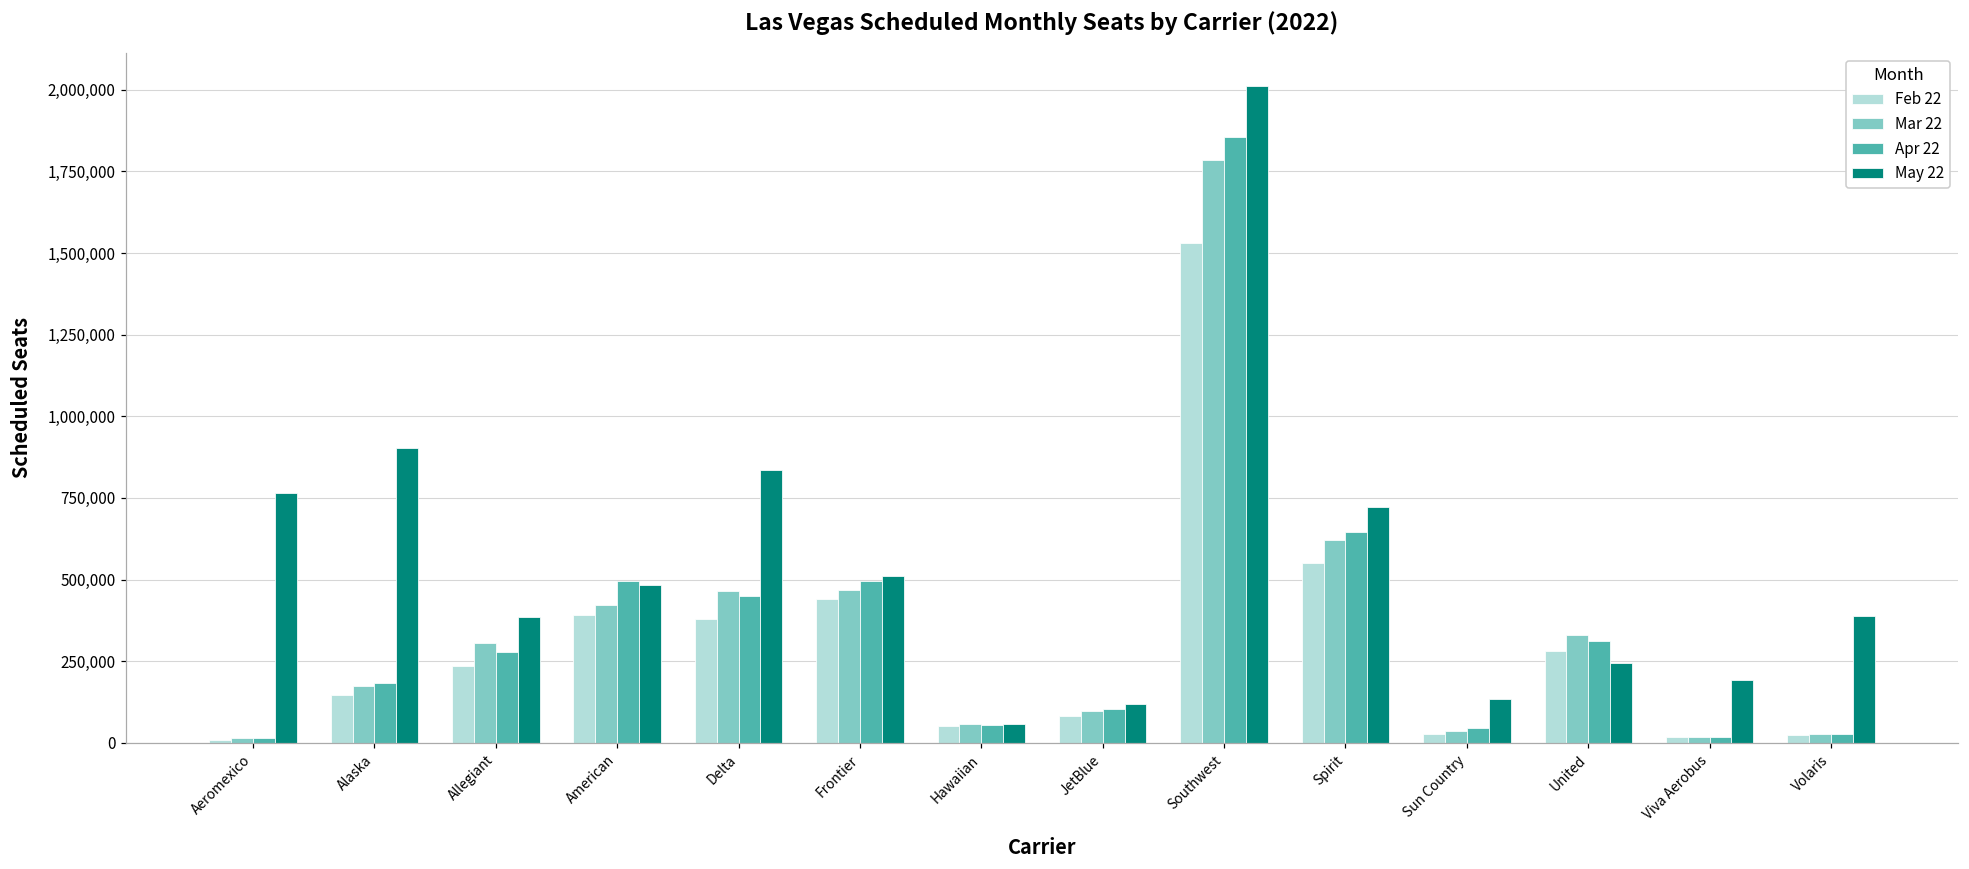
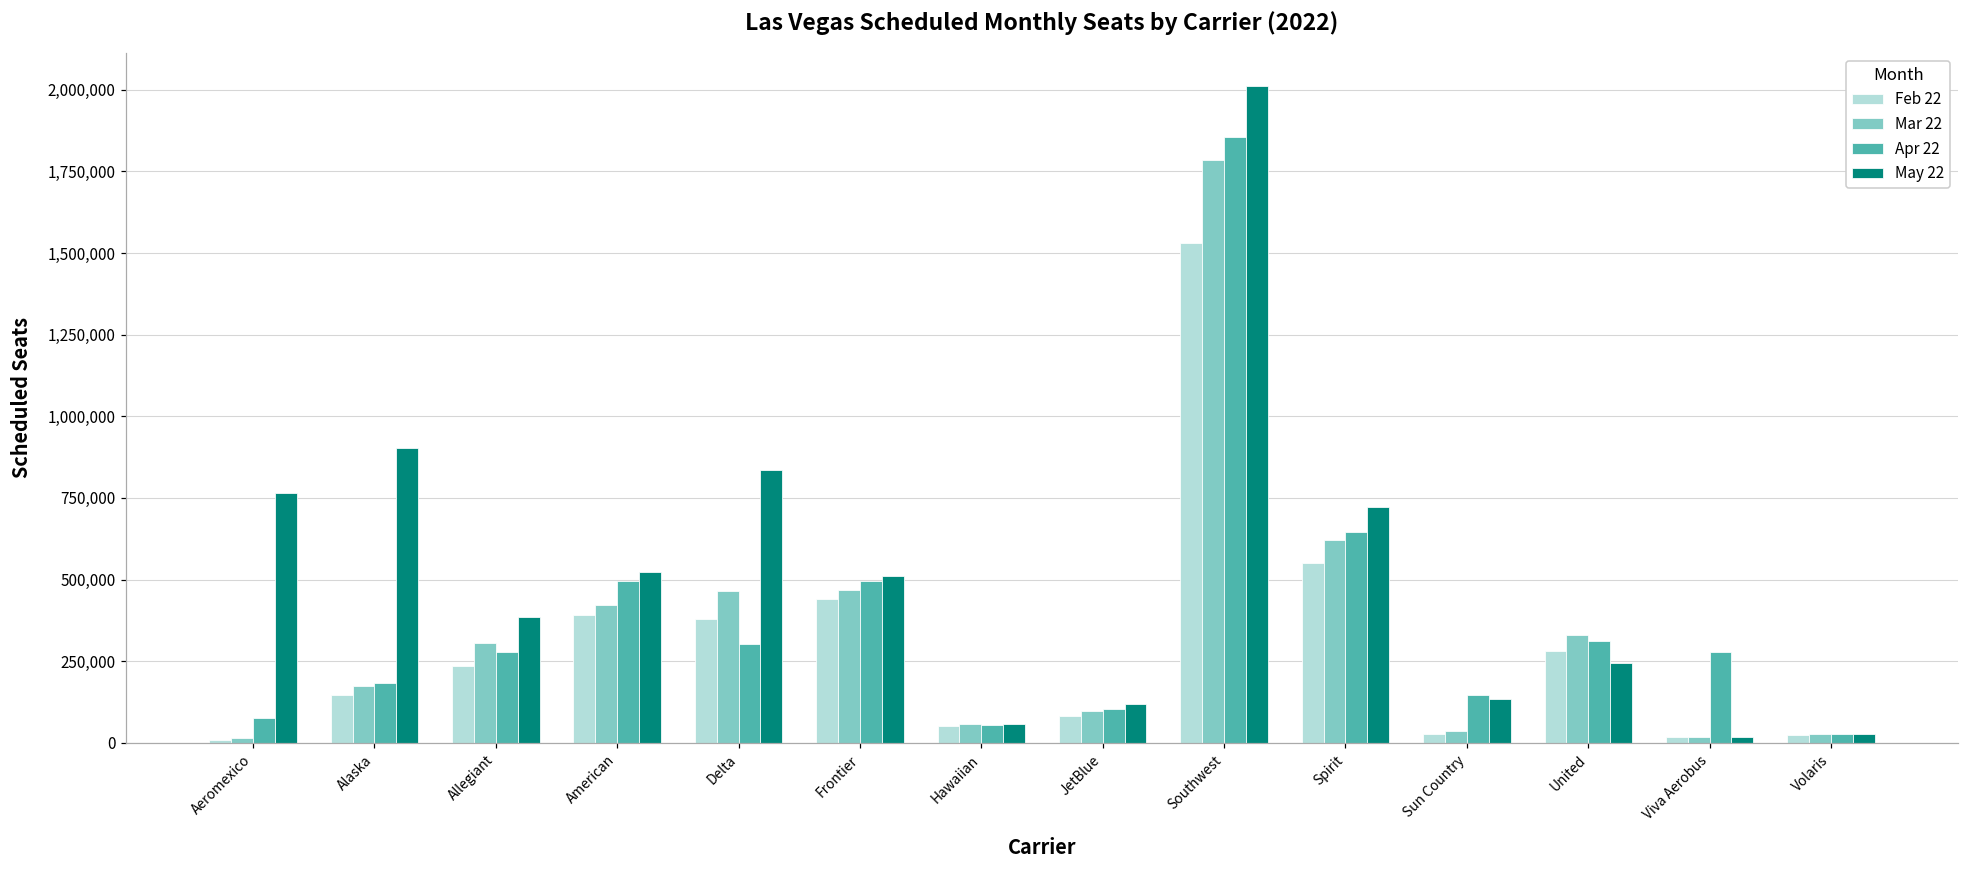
Apr 22, Aeromexico: 10,000 -> 80,000
May 22, American: 480,000 -> 520,000
Apr 22, Delta: 450,000 -> 300,000
Apr 22, Sun Country: 40,000 -> 150,000
Apr 22, Viva Aerobus: 20,000 -> 280,000
May 22, Viva Aerobus: 190,000 -> 20,000
May 22, Volaris: 390,000 -> 30,000
